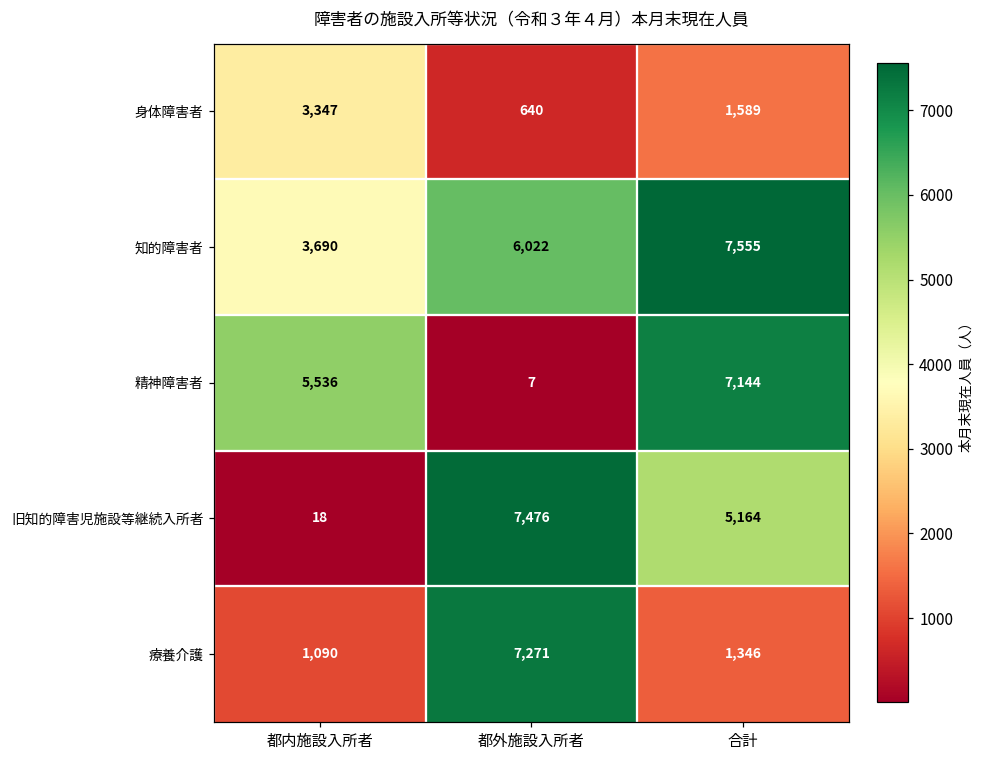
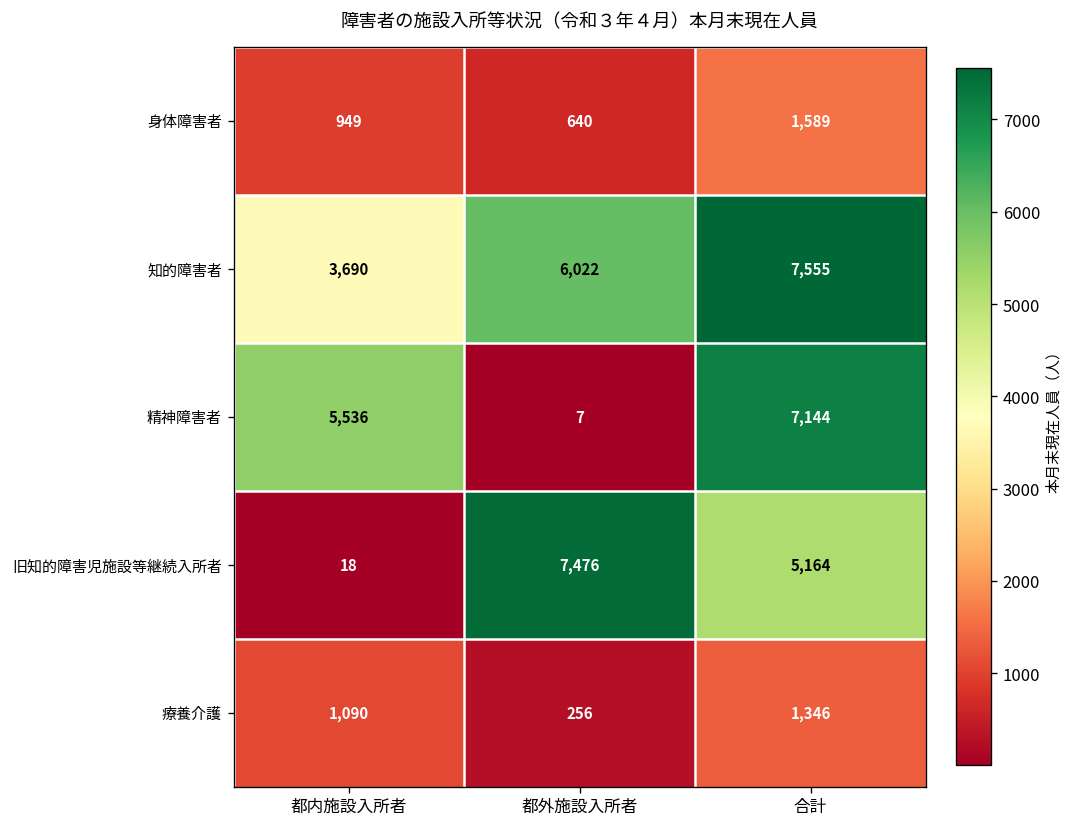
身体障害者, 都内施設入所者: 3,347 -> 949
療養介護, 都外施設入所者: 7,271 -> 256
